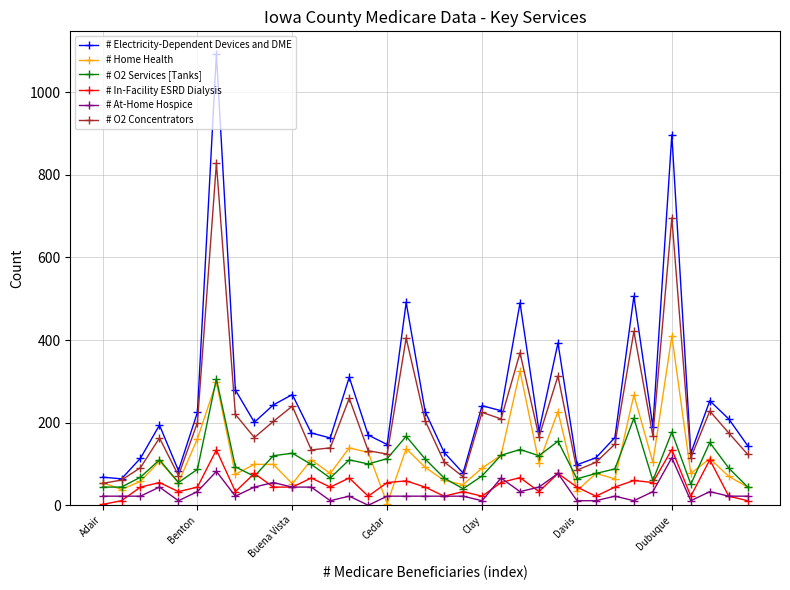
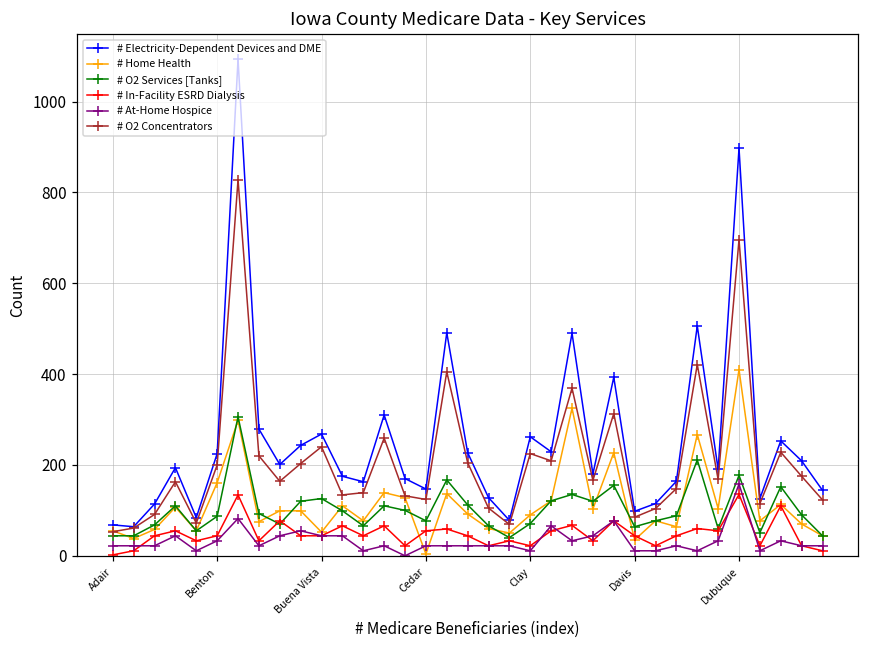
# O2 Services [Tanks], Cedar: 110 -> 80
# Electricity-Dependent Devices and DME, Clay: 240 -> 260
# At-Home Hospice, Dubuque: 120 -> 160
